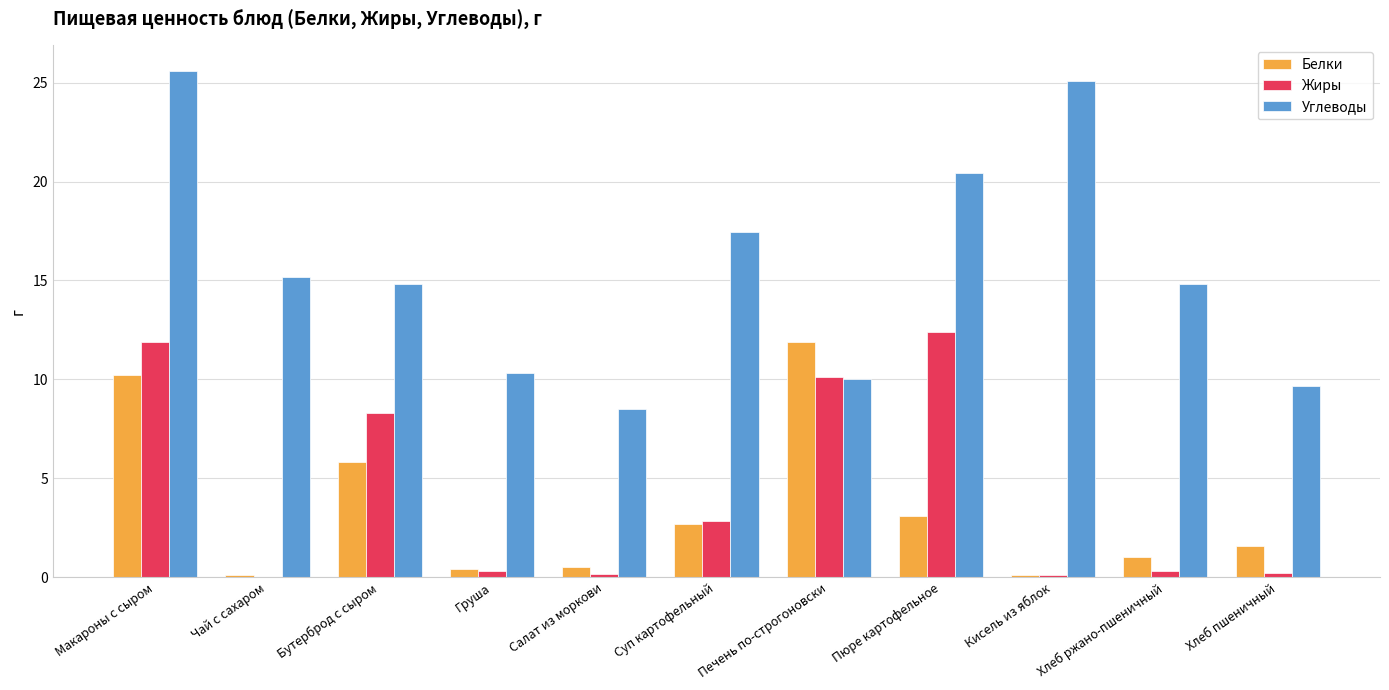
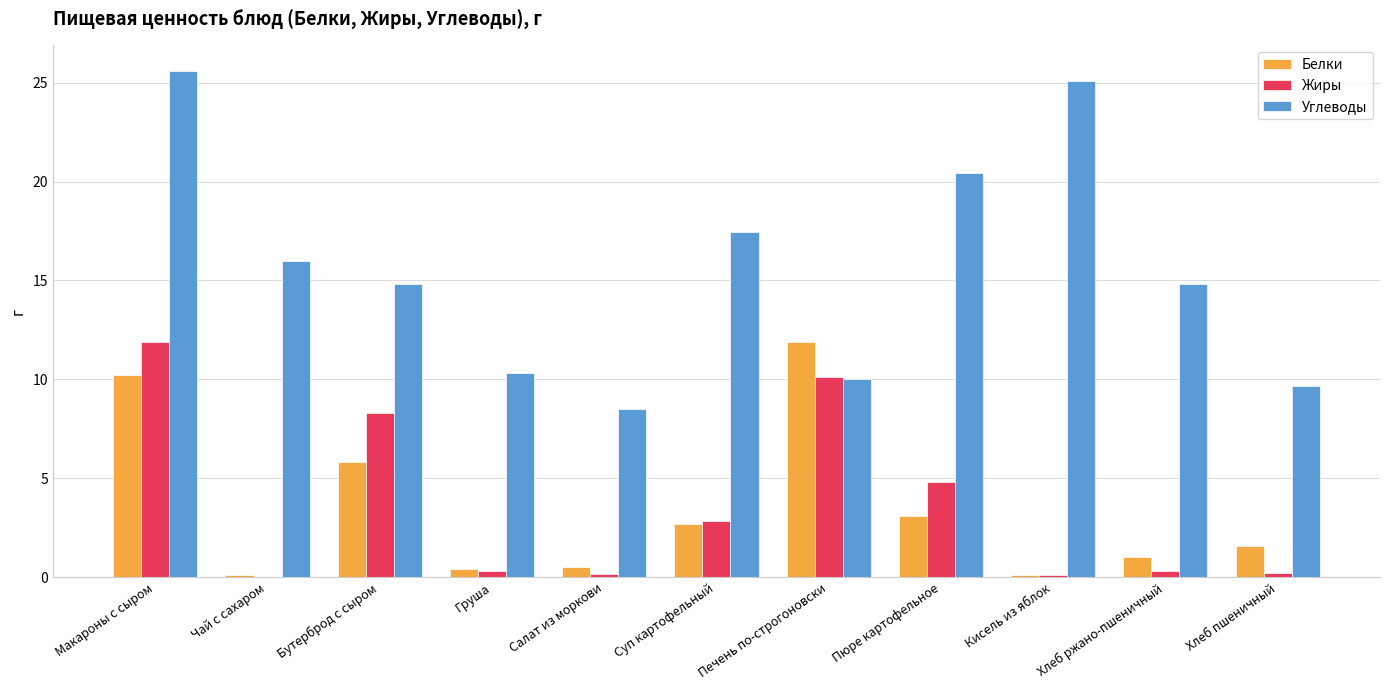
Углеводы, Чай с сахаром: 15.2 -> 16.0
Жиры, Пюре картофельное: 12.4 -> 4.8
